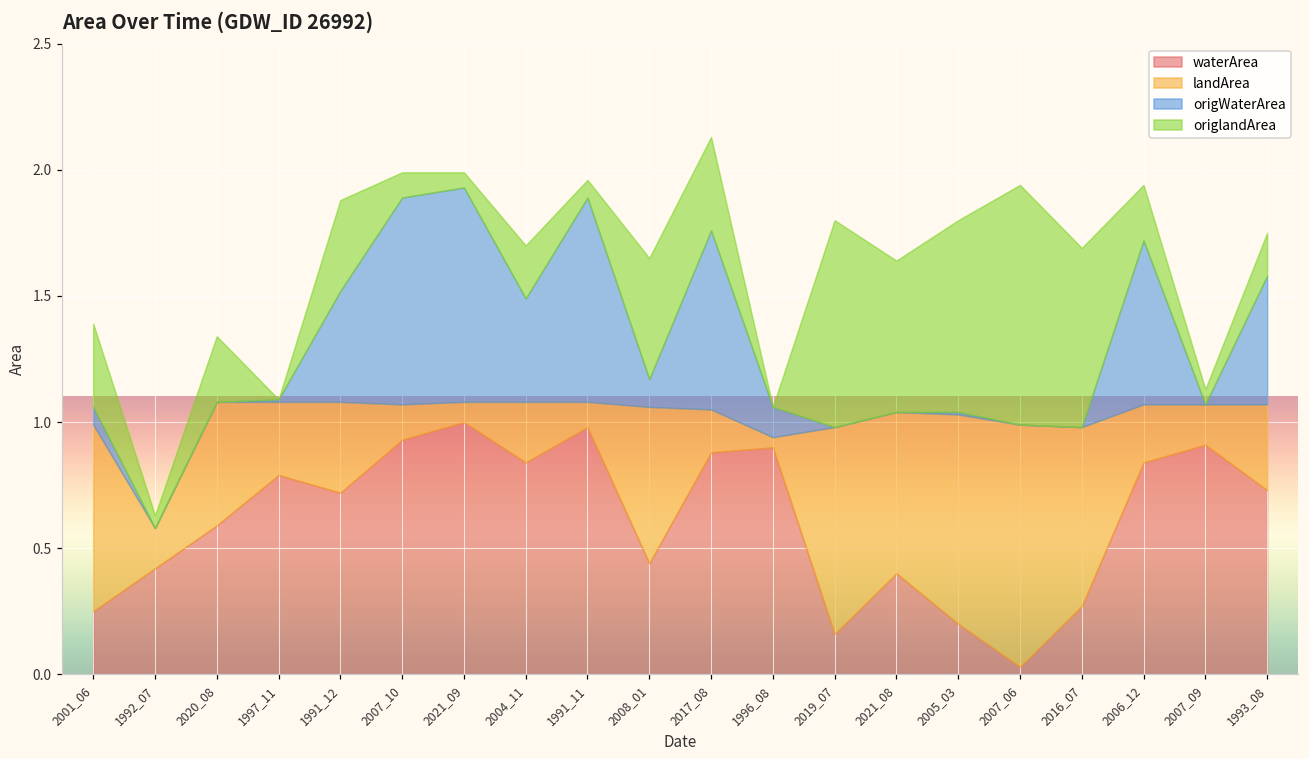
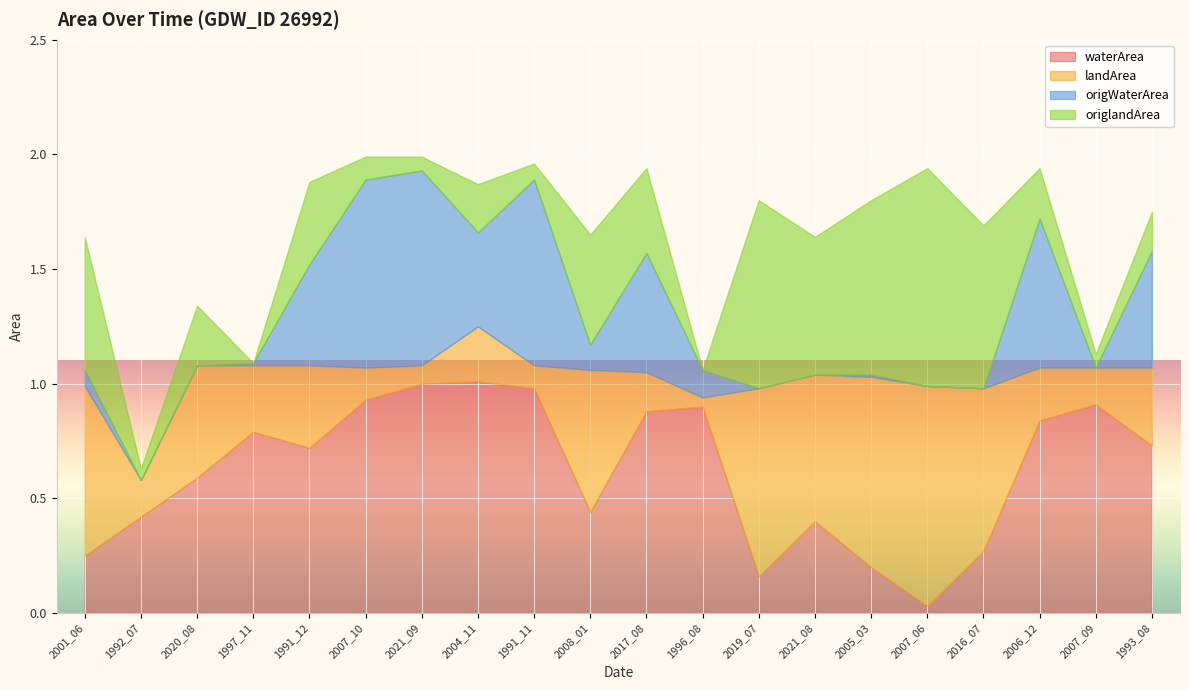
origlandArea, 2001_06: 0.33 -> 0.58
waterArea, 2004_11: 0.84 -> 1.01
origWaterArea, 2017_08: 0.71 -> 0.52
